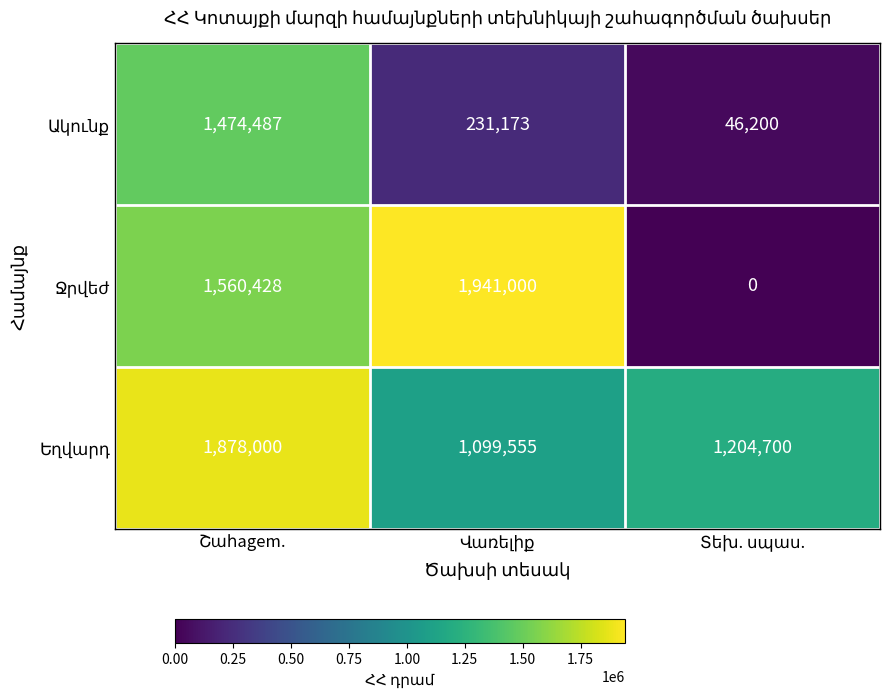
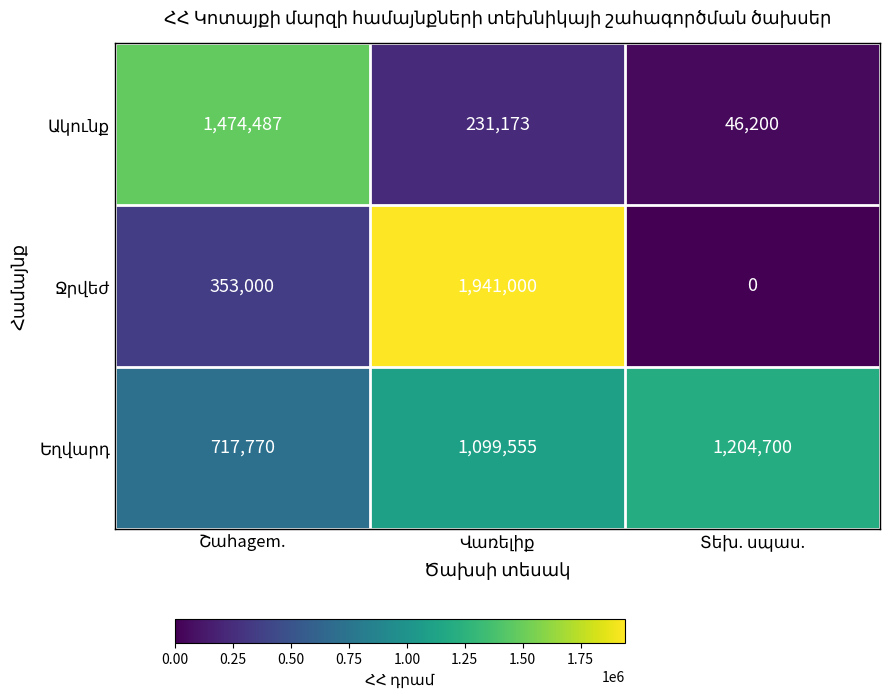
Ջրվեժ, Շահagem.: 1,560,428 -> 353,000
Եղվարդ, Շահagem.: 1,878,000 -> 717,770
